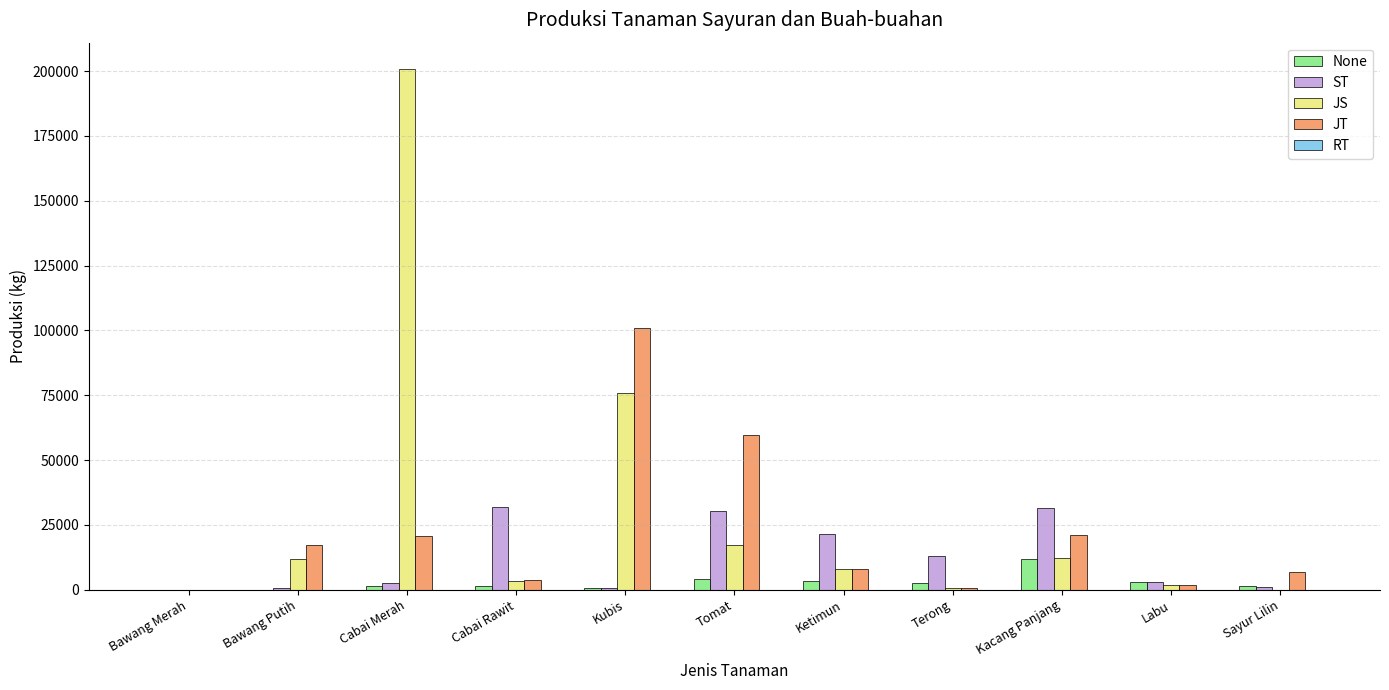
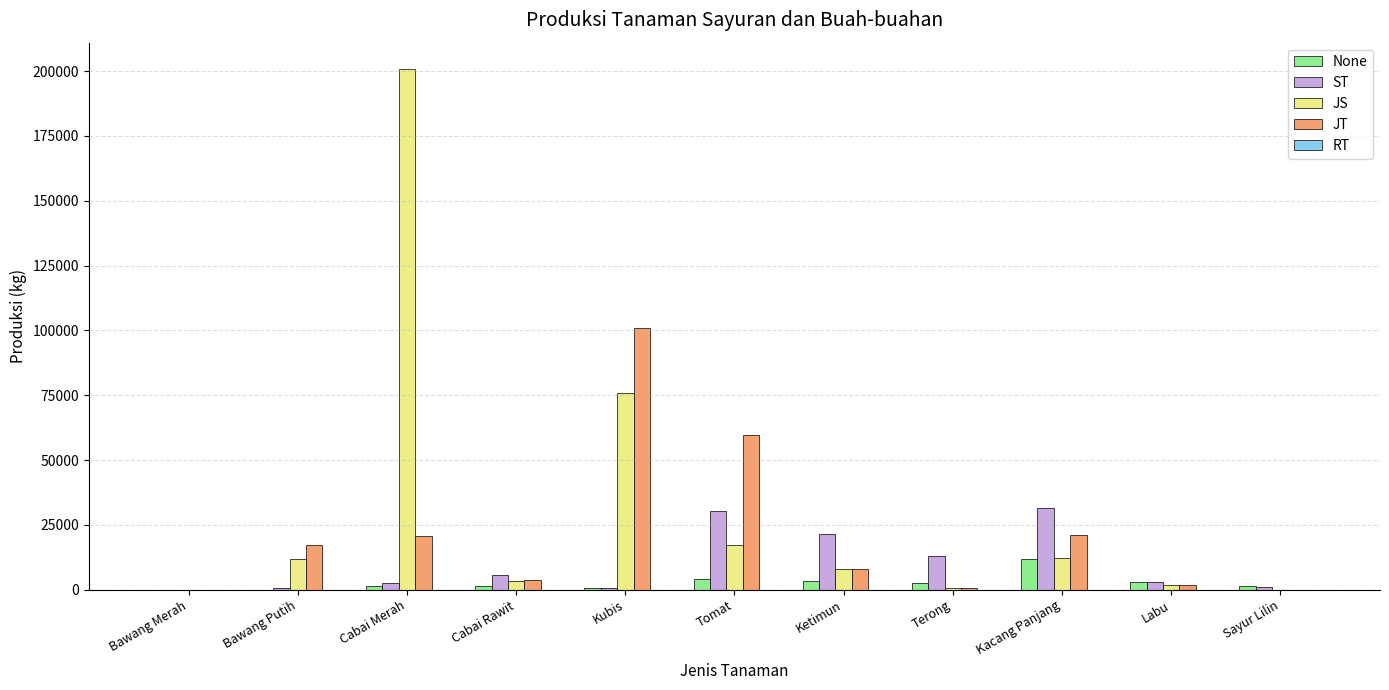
ST, Cabai Rawit: 32000 -> 5000
JT, Sayur Lilin: 7000 -> 0
